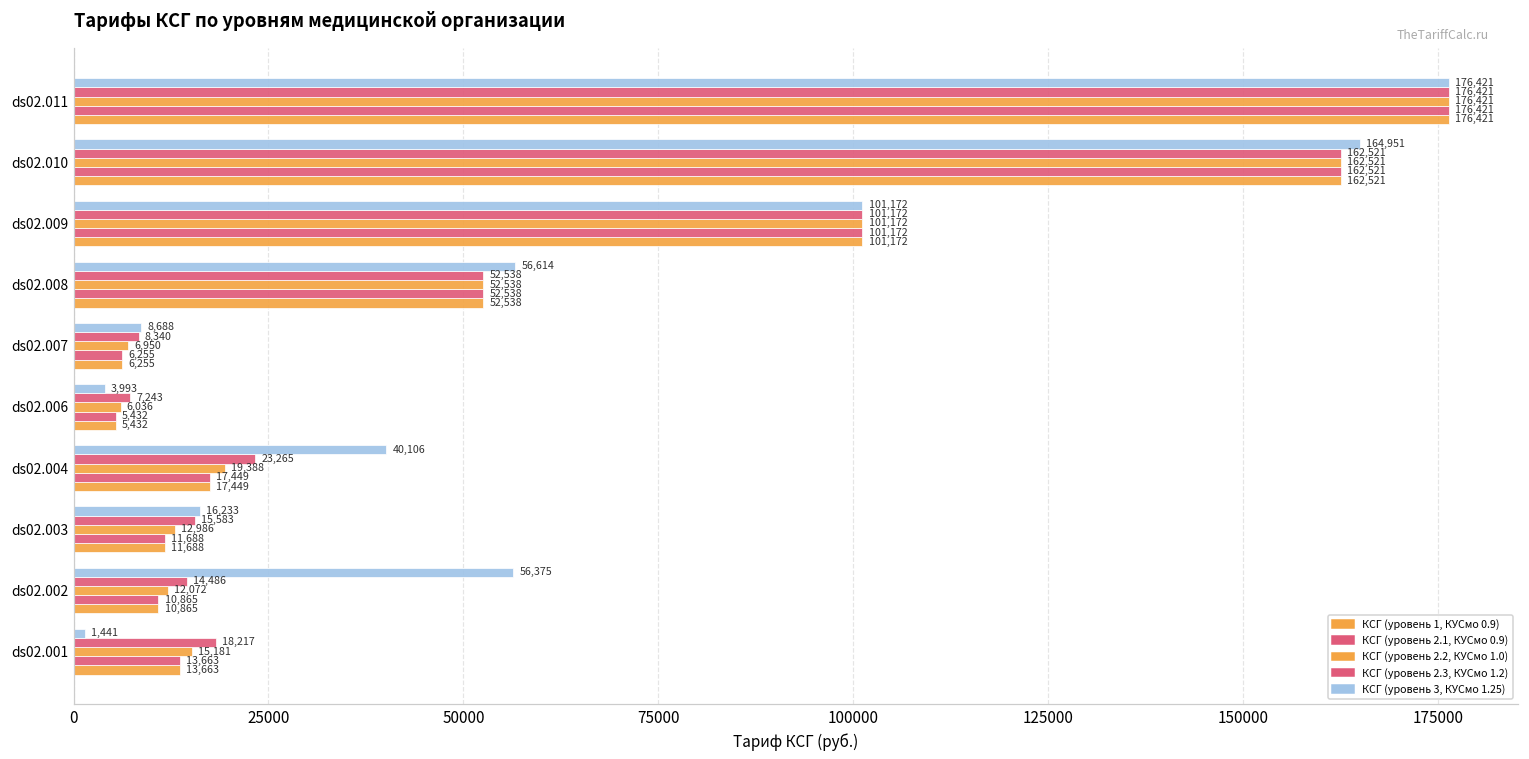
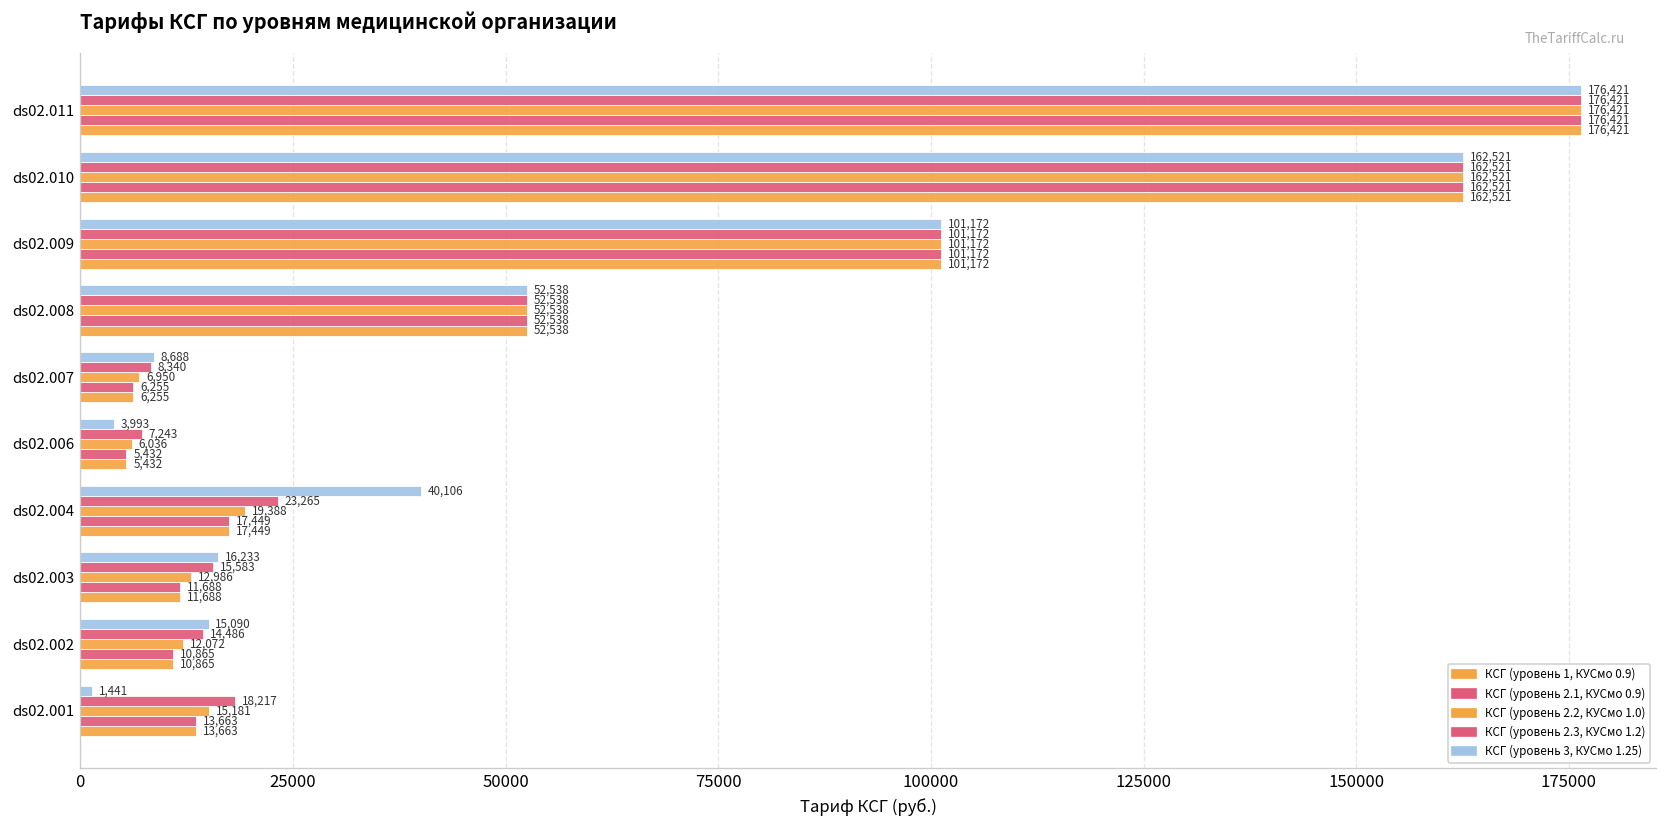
КСГ (уровень 3, КУСмо 1.25), ds02.010: 164,951 -> 162,521
КСГ (уровень 3, КУСмо 1.25), ds02.008: 56,614 -> 52,538
КСГ (уровень 3, КУСмо 1.25), ds02.002: 56,375 -> 15,090
